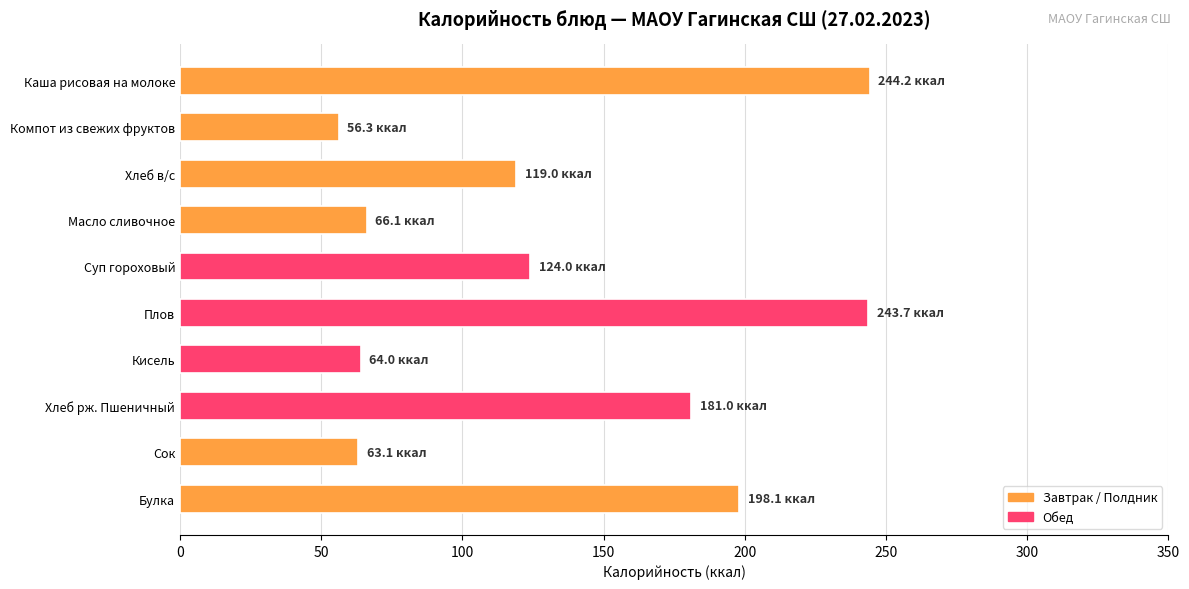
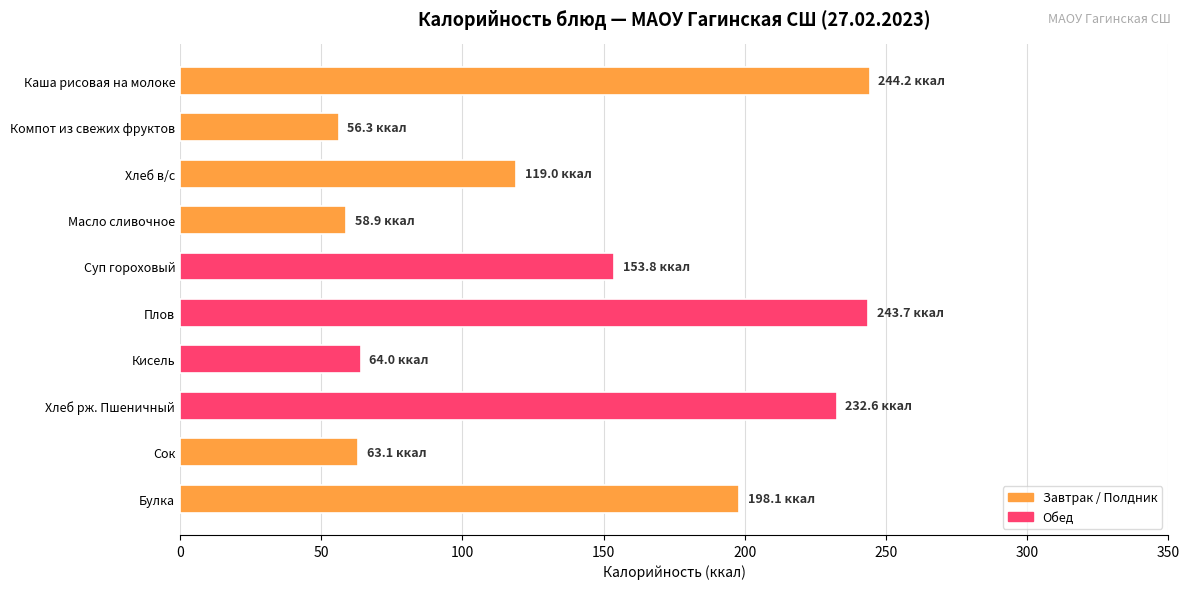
Масло сливочное: 66.1 -> 58.9
Суп гороховый: 124.0 -> 153.8
Хлеб рж. Пшеничный: 181.0 -> 232.6
